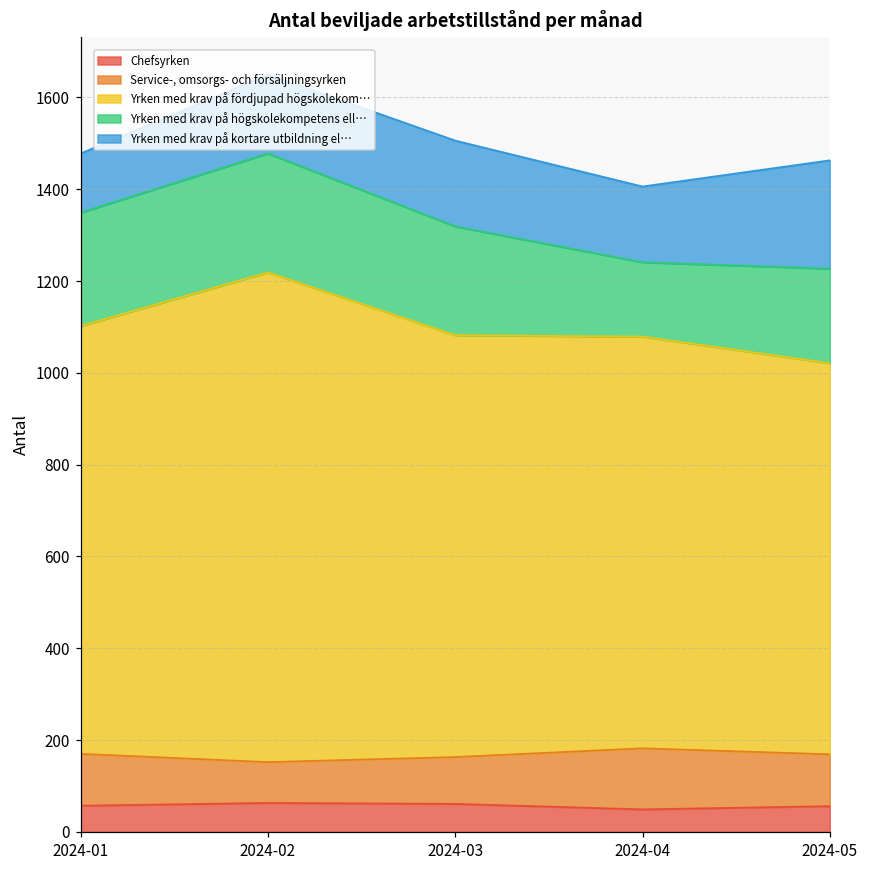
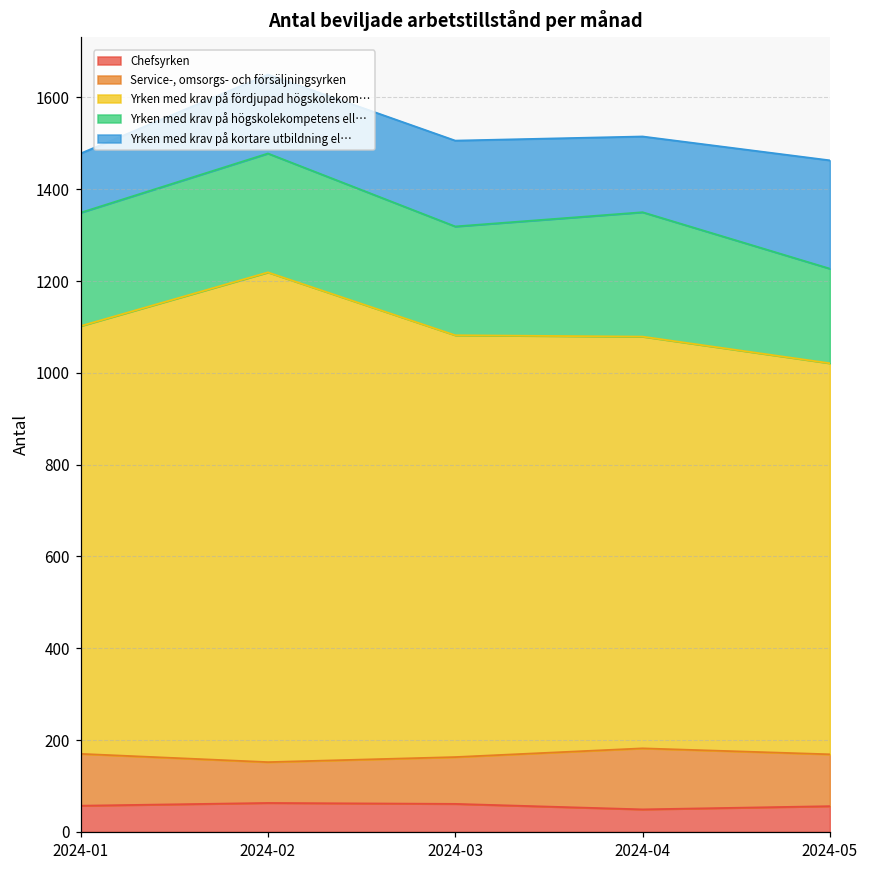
Yrken med krav på högskolekompetens ell…, 2024-04: 160 -> 270
